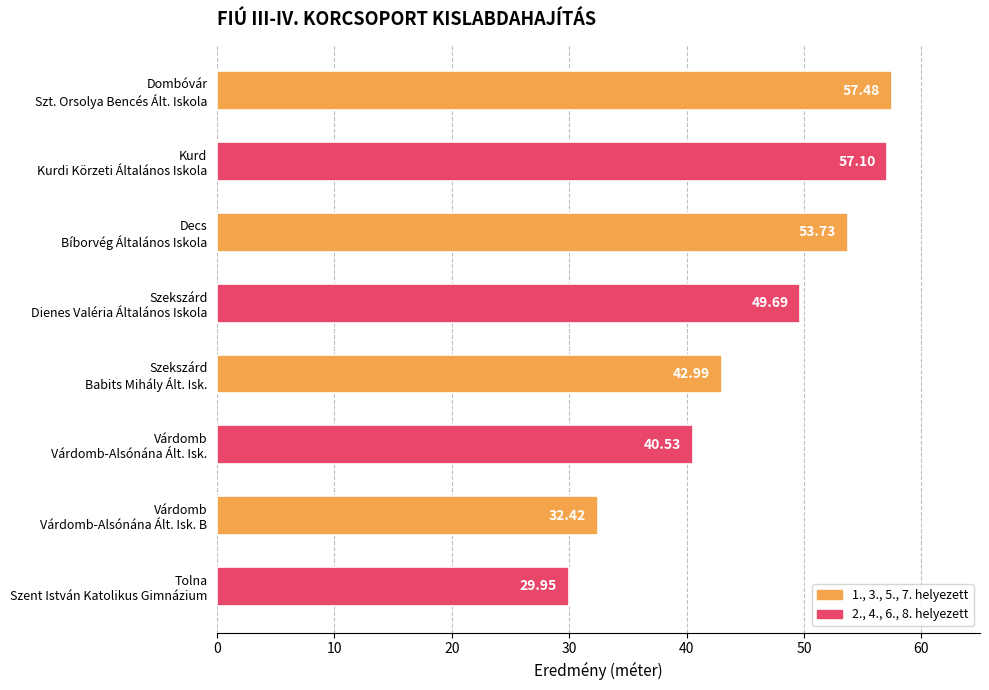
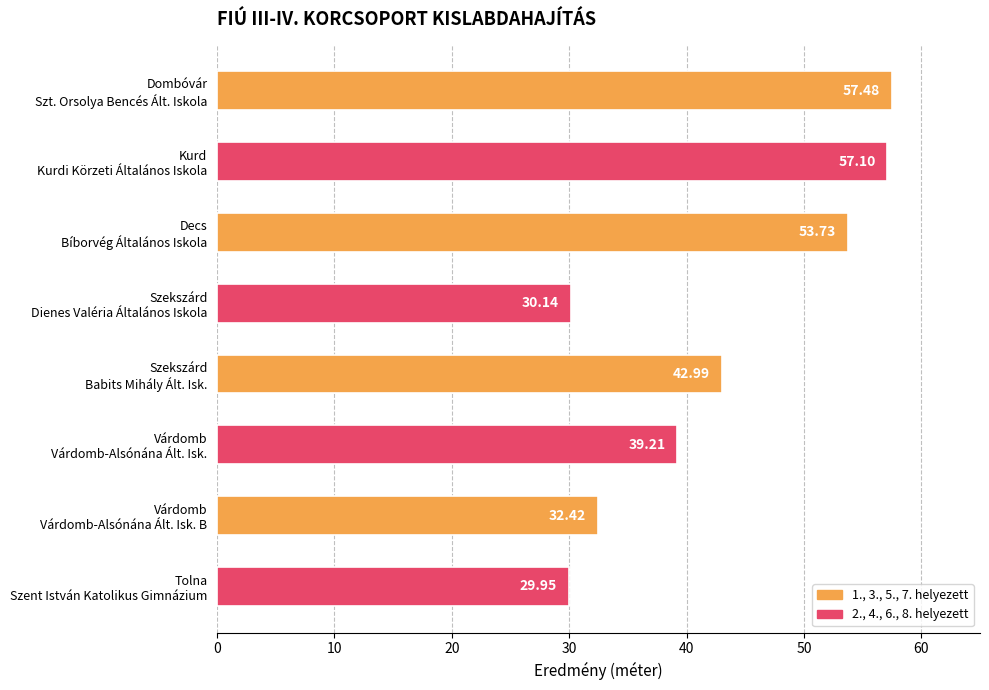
Szekszárd Dienes Valéria Általános Iskola: 49.69 -> 30.14
Várdomb Várdomb-Alsónána Ált. Isk.: 40.53 -> 39.21
